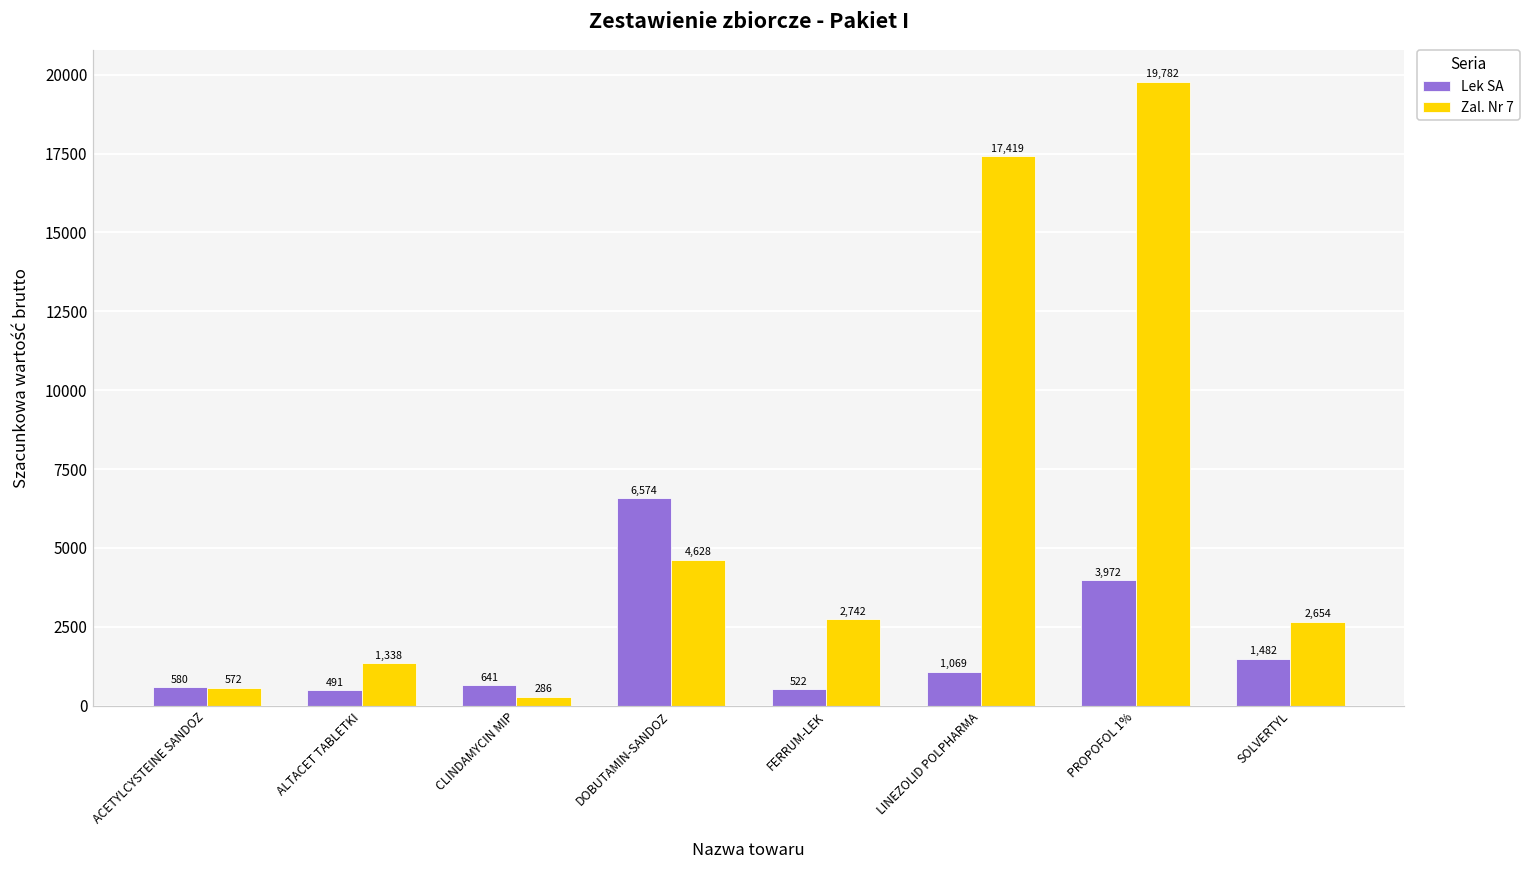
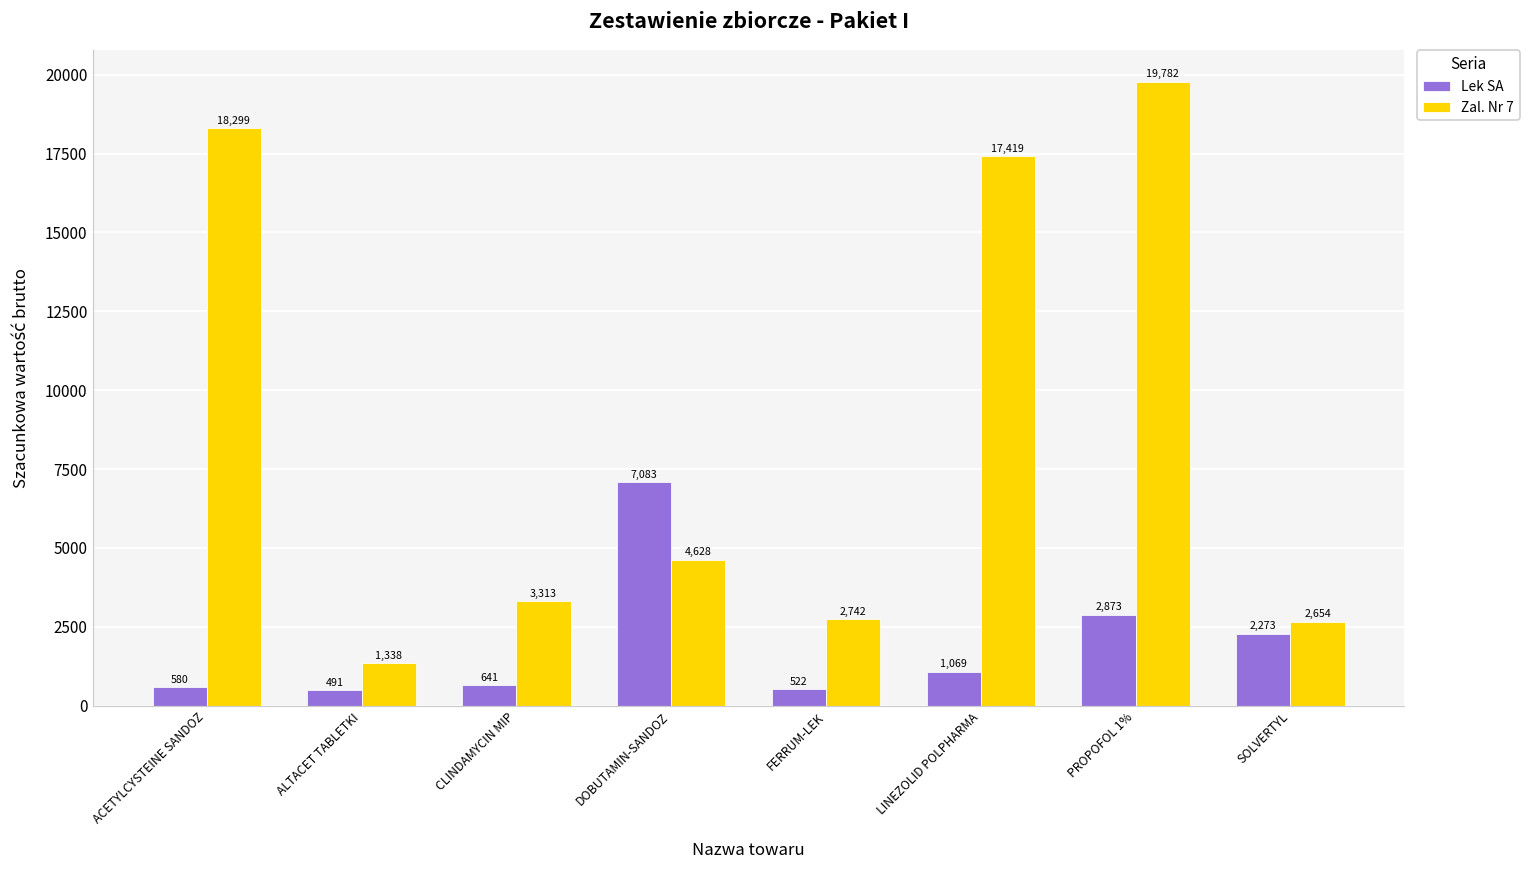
Zal. Nr 7, ACETYLCYSTEINE SANDOZ: 572 -> 18,299
Zal. Nr 7, CLINDAMYCIN MIP: 286 -> 3,313
Lek SA, DOBUTAMIN-SANDOZ: 6,574 -> 7,083
Lek SA, PROPOFOL 1%: 3,972 -> 2,873
Lek SA, SOLVERTYL: 1,482 -> 2,273
